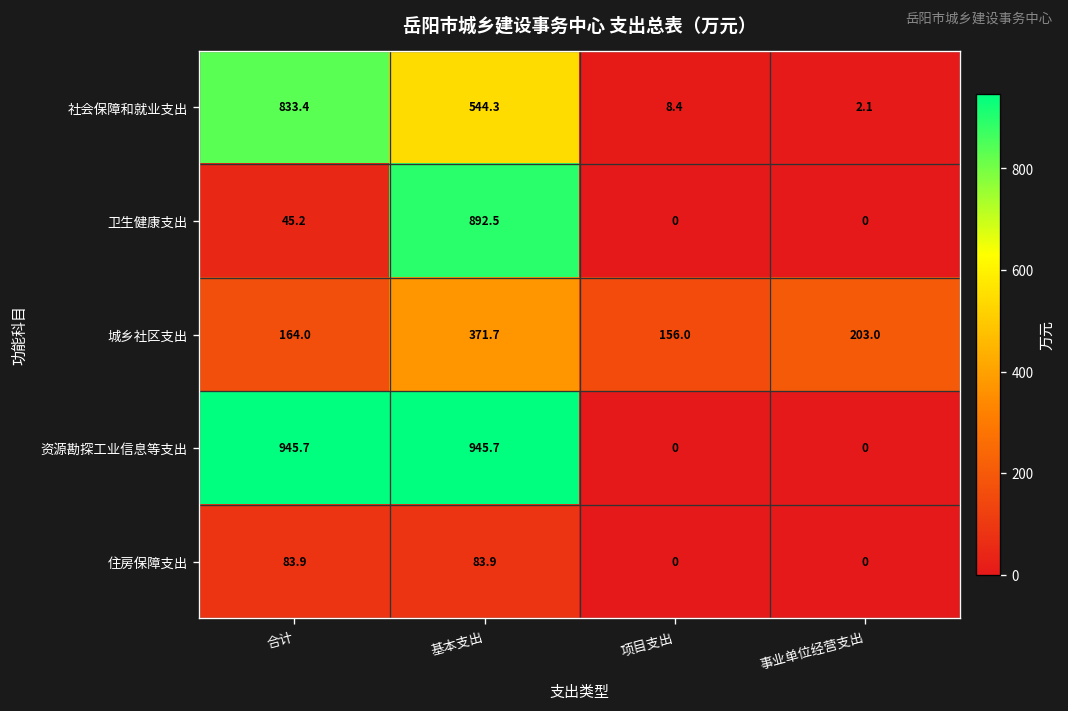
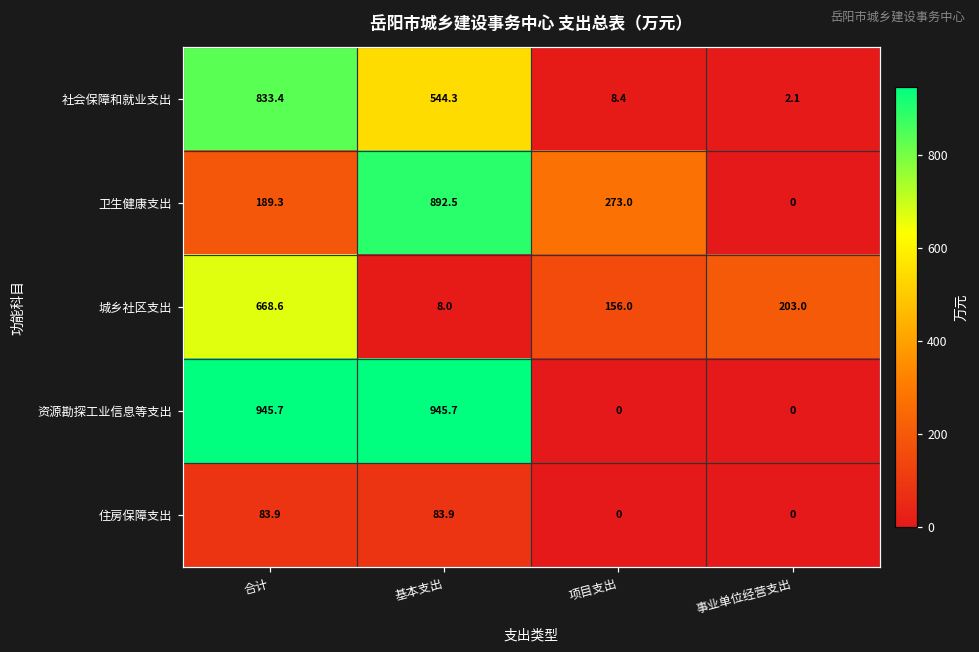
卫生健康支出, 合计: 45.2 -> 189.3
卫生健康支出, 项目支出: 0 -> 273.0
城乡社区支出, 合计: 164.0 -> 668.6
城乡社区支出, 基本支出: 371.7 -> 8.0
